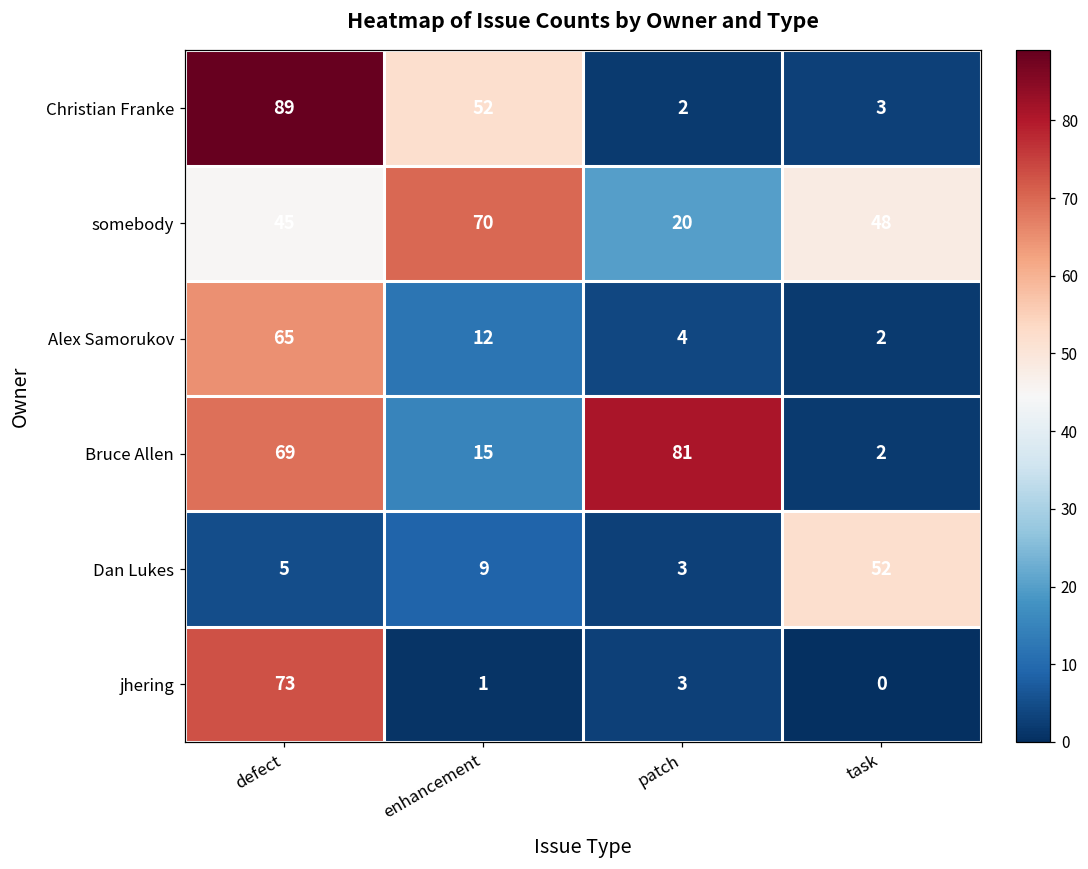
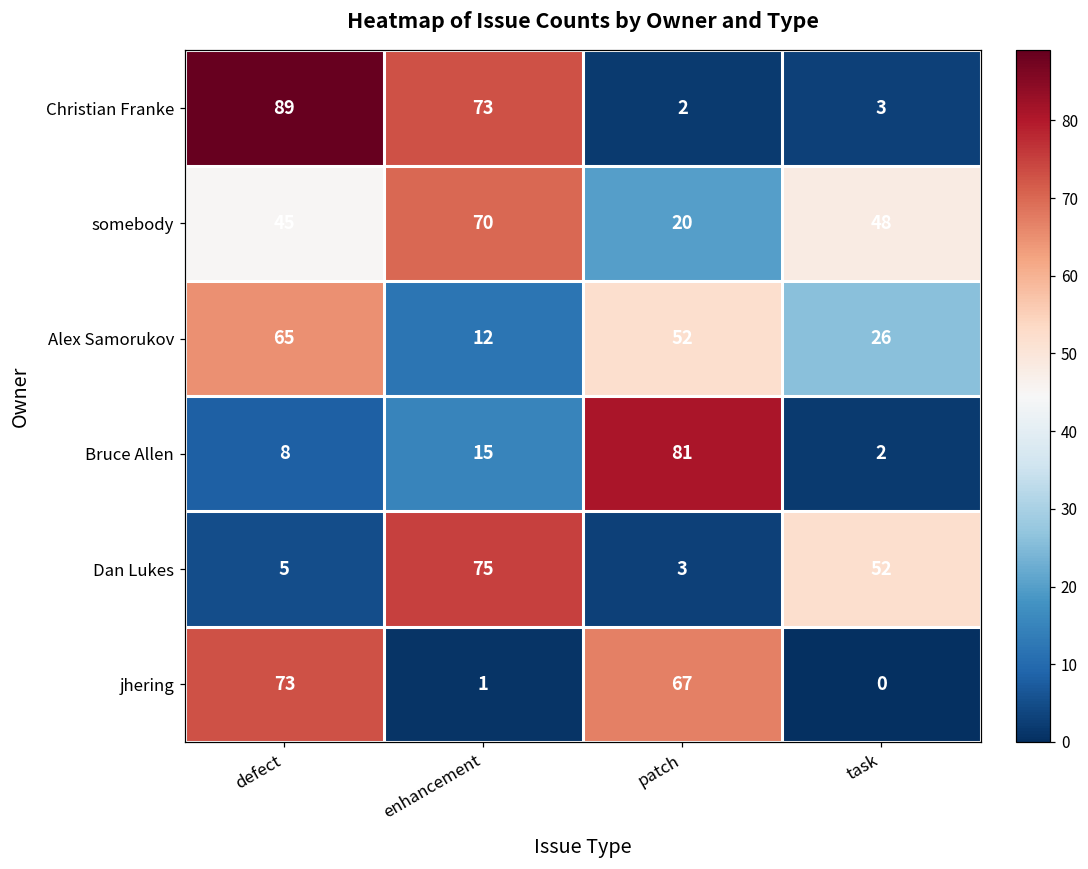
Christian Franke, enhancement: 52 -> 73
Alex Samorukov, patch: 4 -> 52
Alex Samorukov, task: 2 -> 26
Bruce Allen, defect: 69 -> 8
Dan Lukes, enhancement: 9 -> 75
jhering, patch: 3 -> 67
